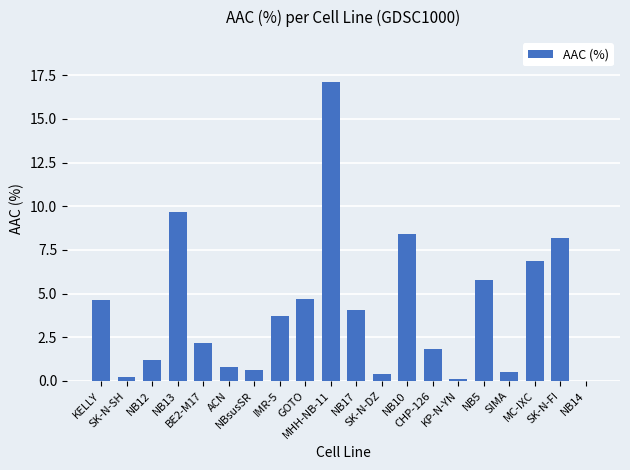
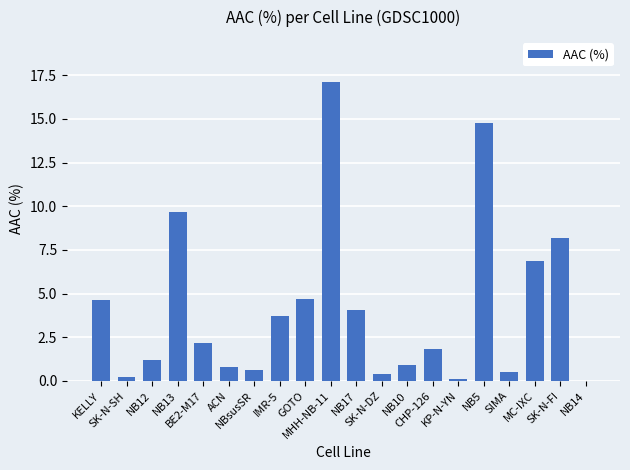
NB10: 8.4 -> 0.9
NB5: 5.8 -> 14.8
